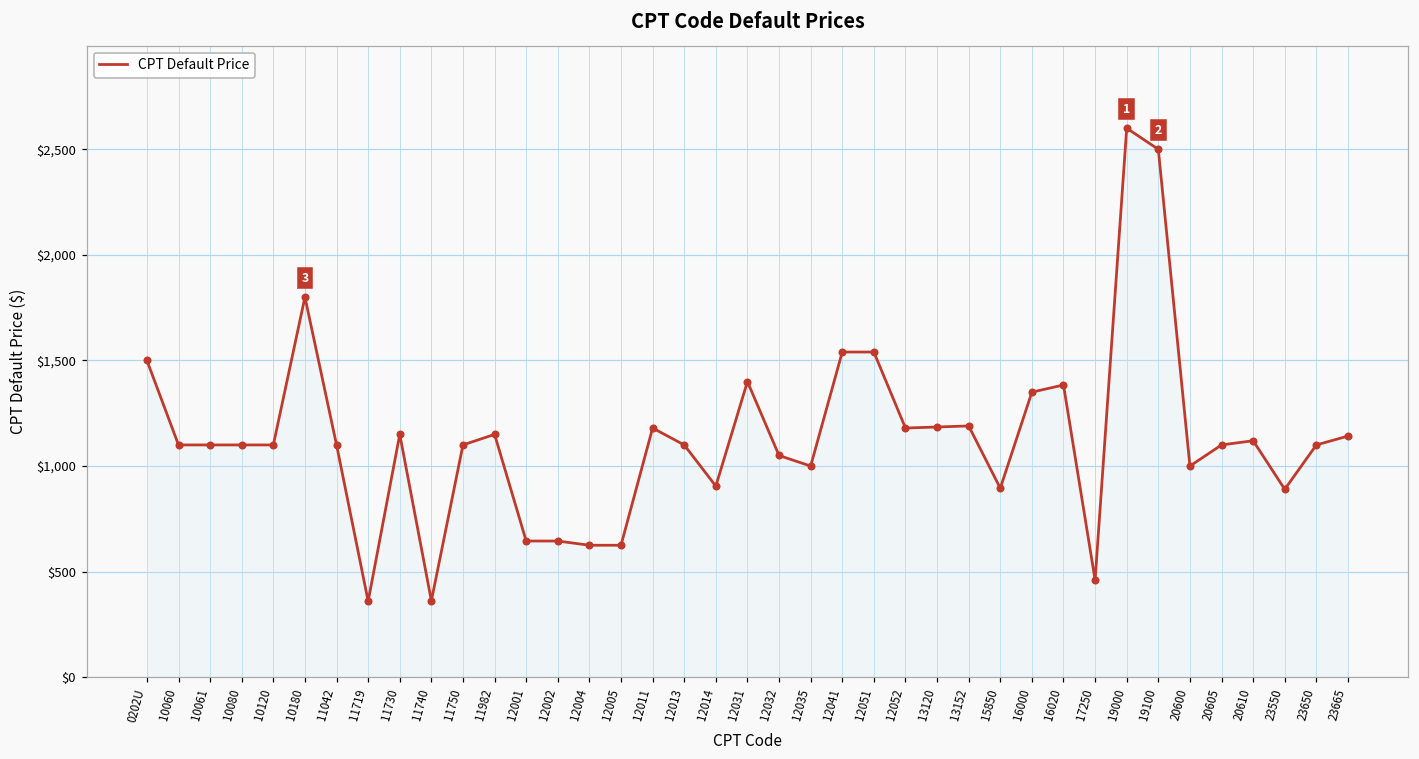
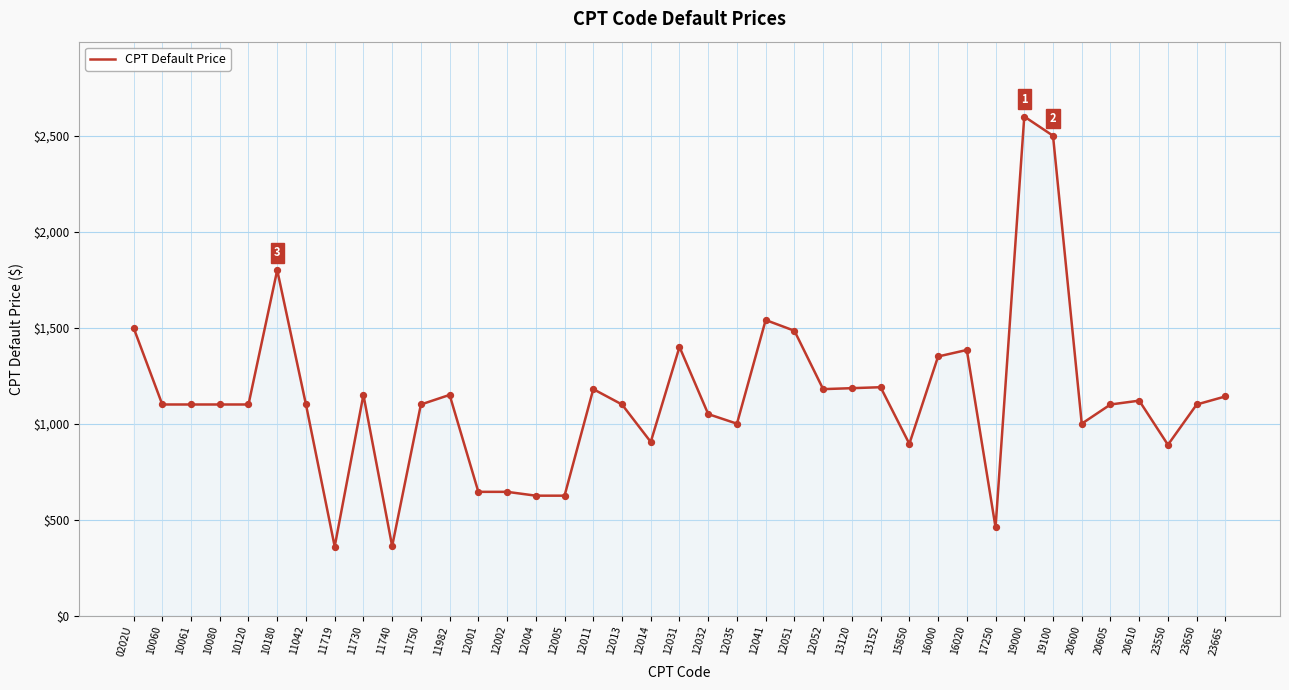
12051: $1,540 -> $1,480
